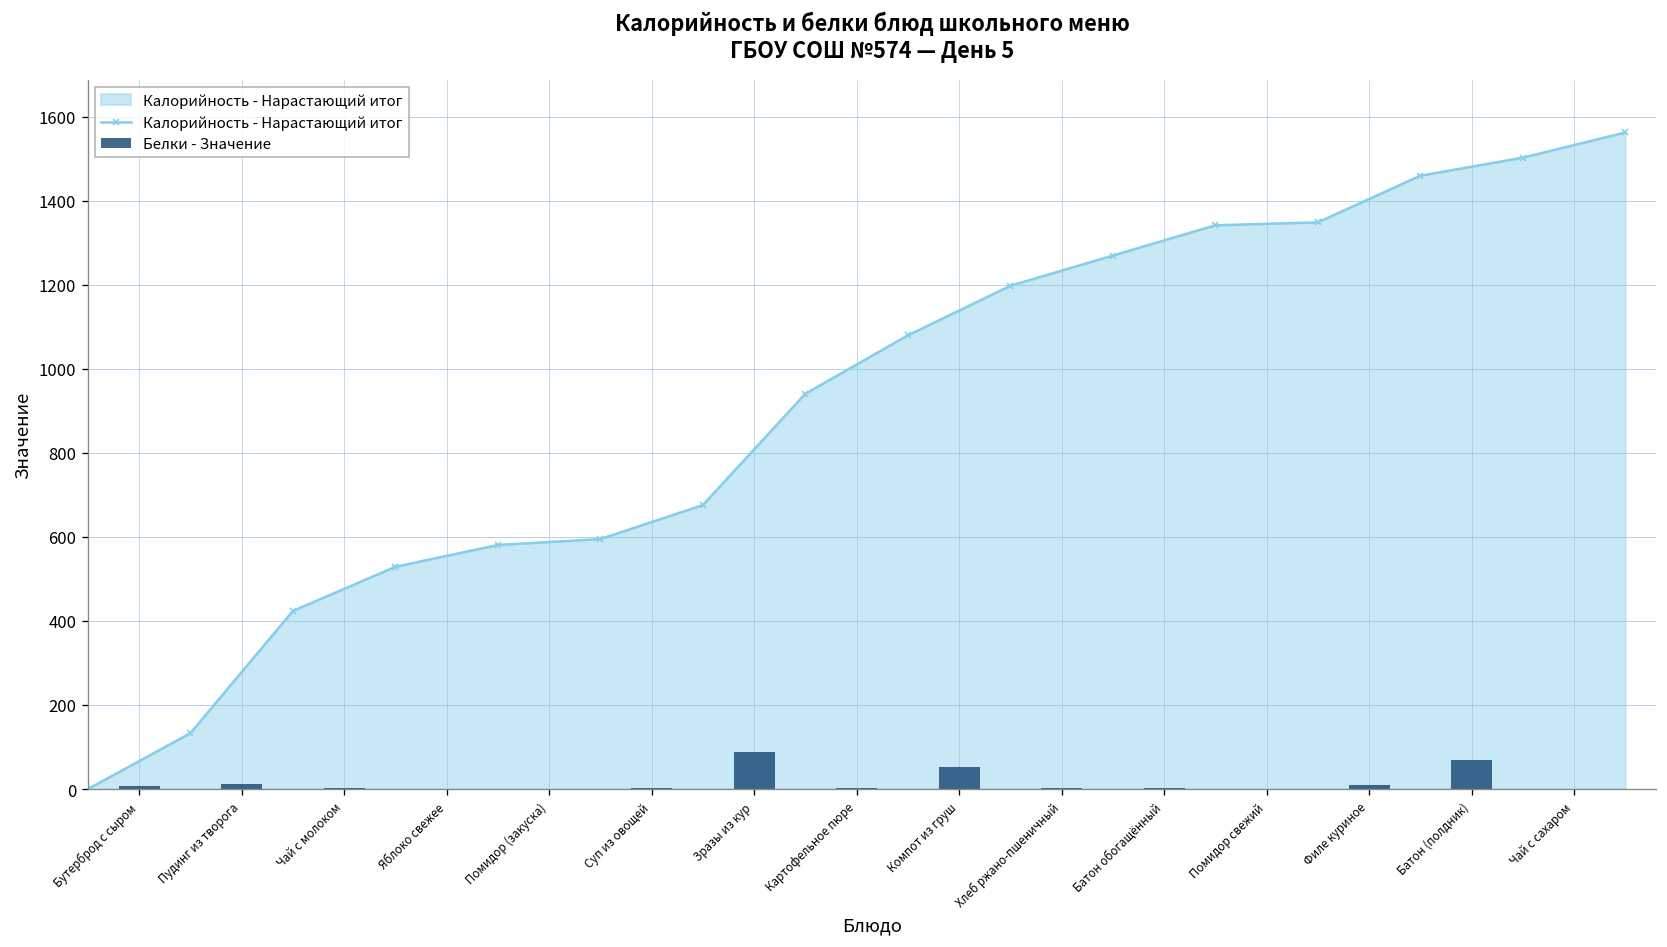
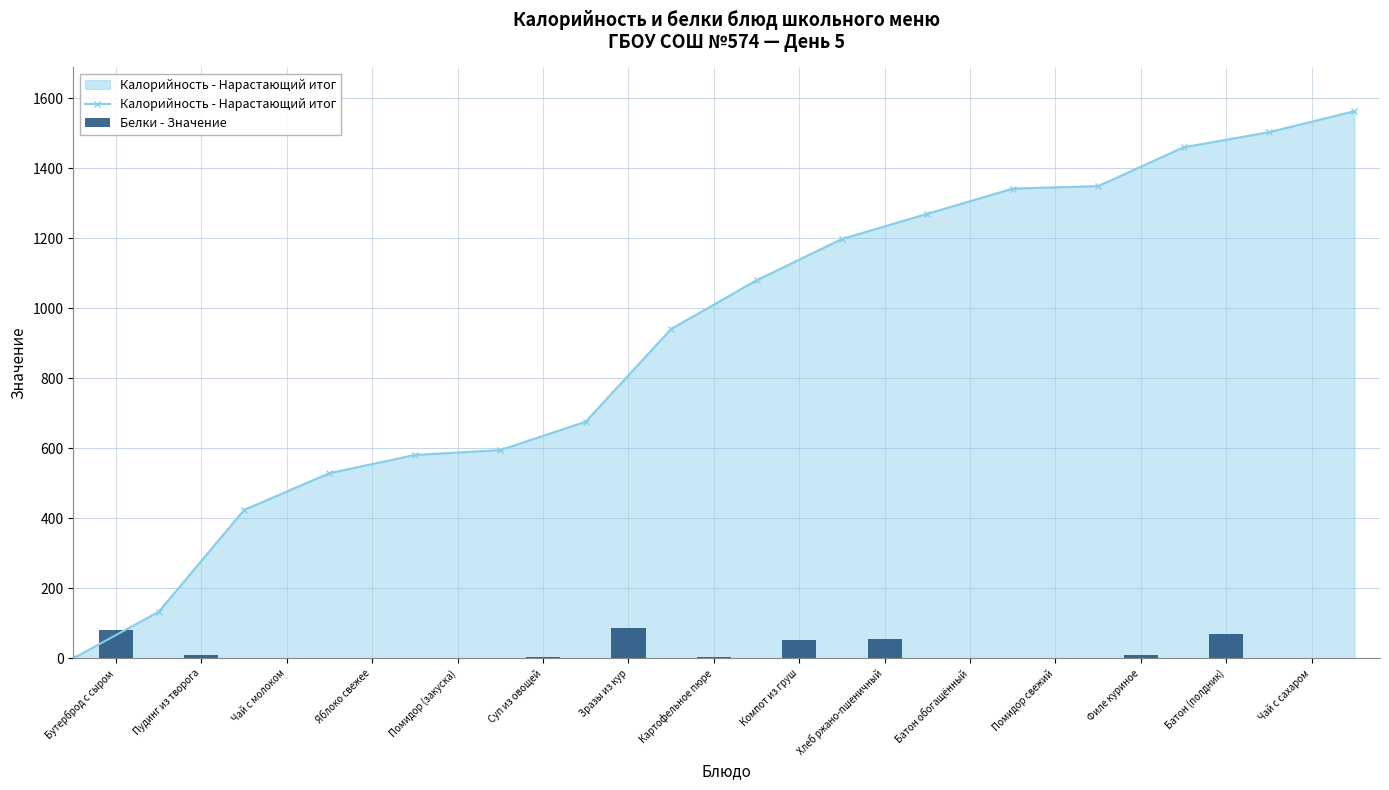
Белки - Значение, Бутерброд с сыром: 10 -> 80
Белки - Значение, Хлеб ржано-пшеничный: 0 -> 50
